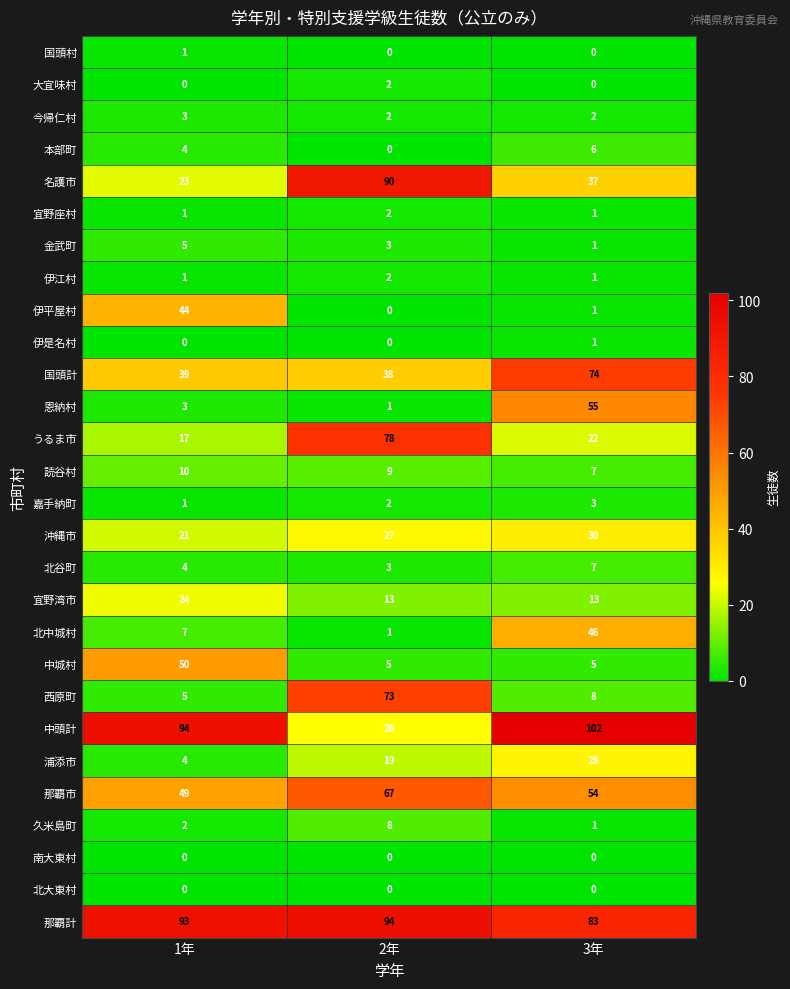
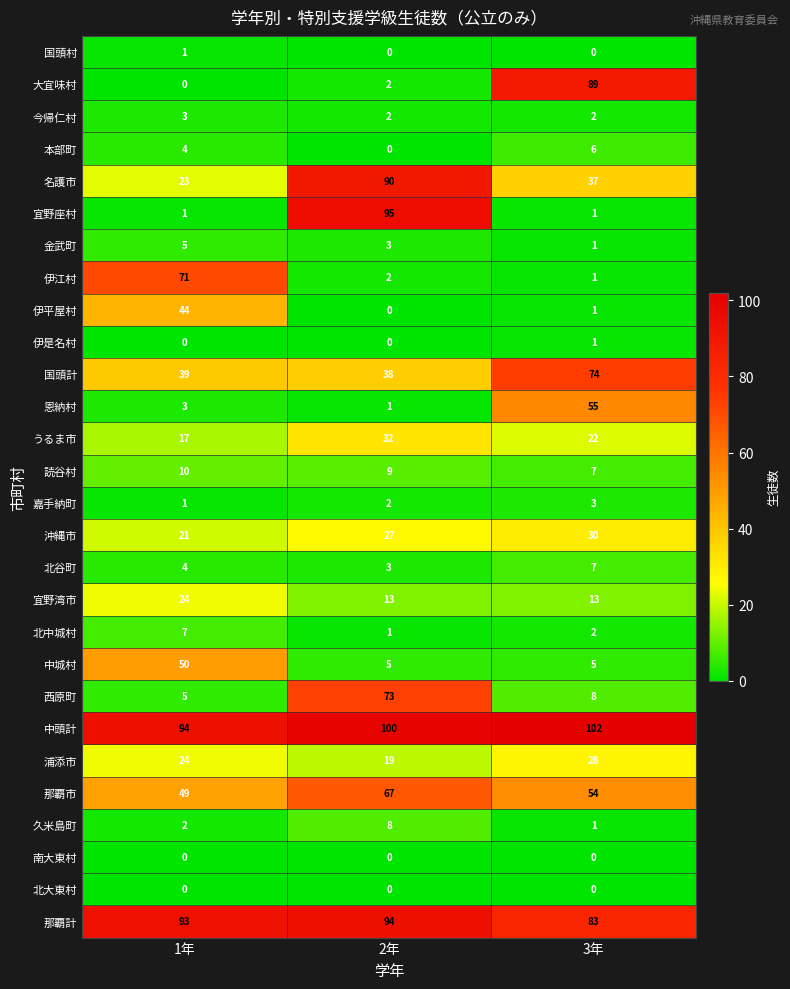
大宜味村, 3年: 0 -> 89
宜野座村, 2年: 2 -> 95
伊江村, 1年: 1 -> 71
うるま市, 2年: 78 -> 32
北中城村, 3年: 46 -> 2
中頭計, 2年: 26 -> 100
浦添市, 1年: 4 -> 24
